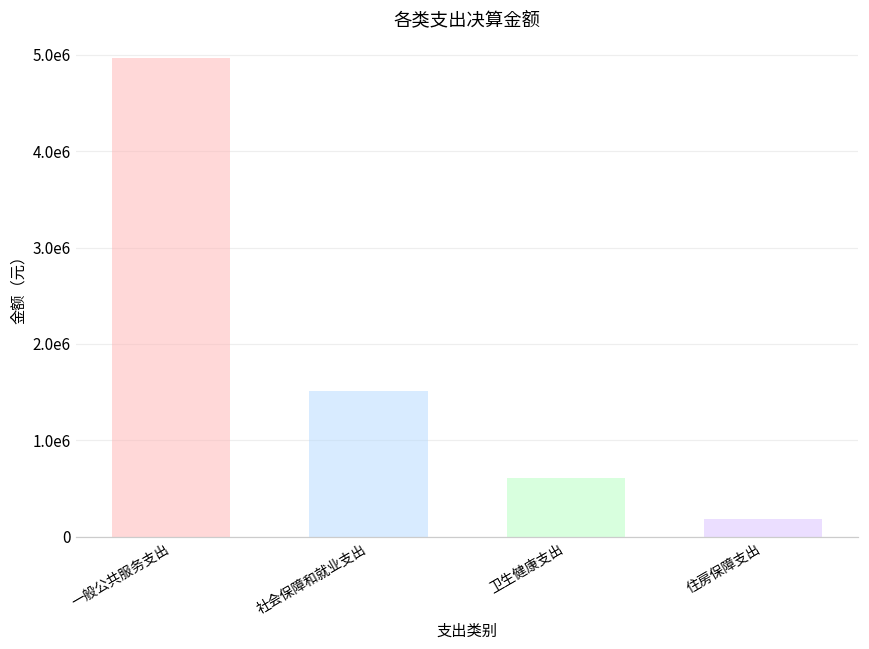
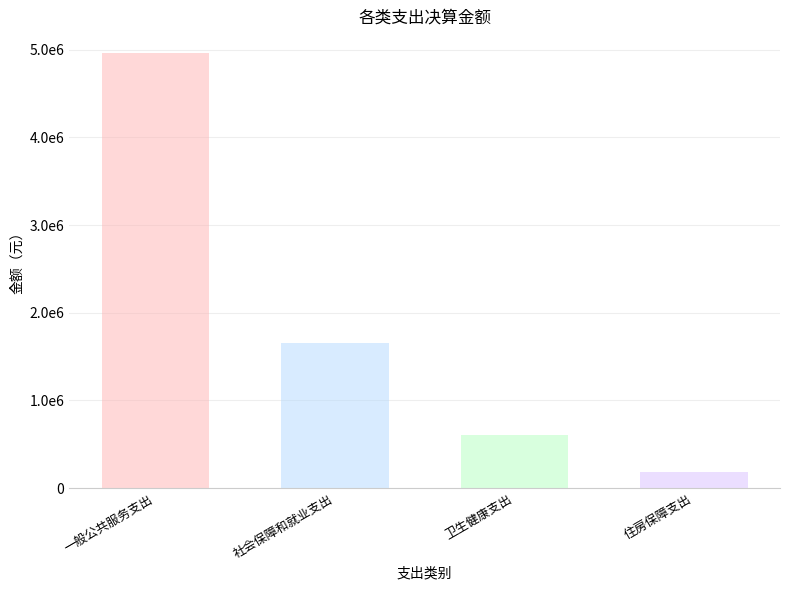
社会保障和就业支出: 1500000 -> 1600000
